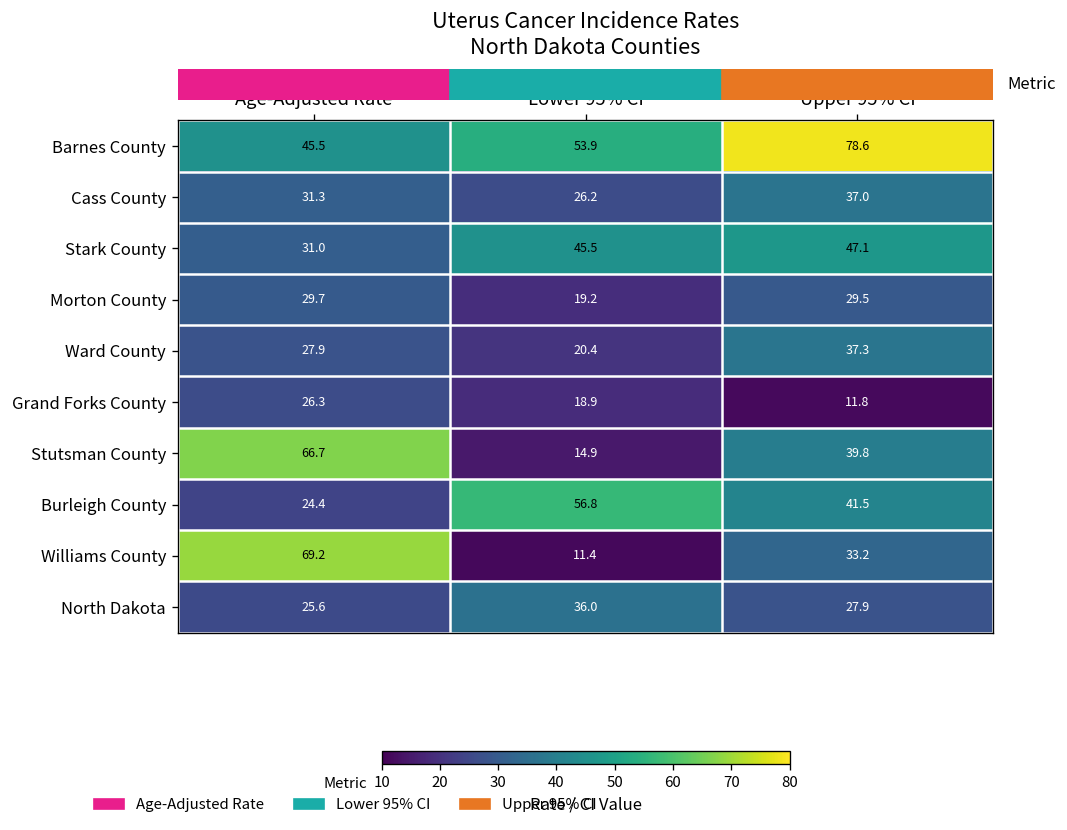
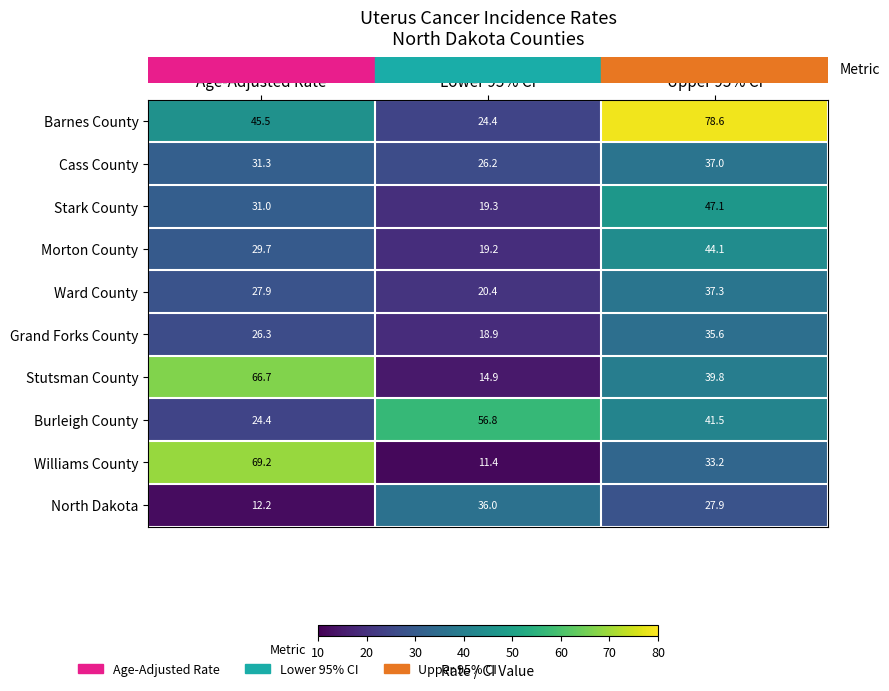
Barnes County, Lower 95% CI: 53.9 -> 24.4
Stark County, Lower 95% CI: 45.5 -> 19.3
Morton County, Upper 95% CI: 29.5 -> 44.1
Grand Forks County, Upper 95% CI: 11.8 -> 35.6
North Dakota, Age-Adjusted Rate: 25.6 -> 12.2
